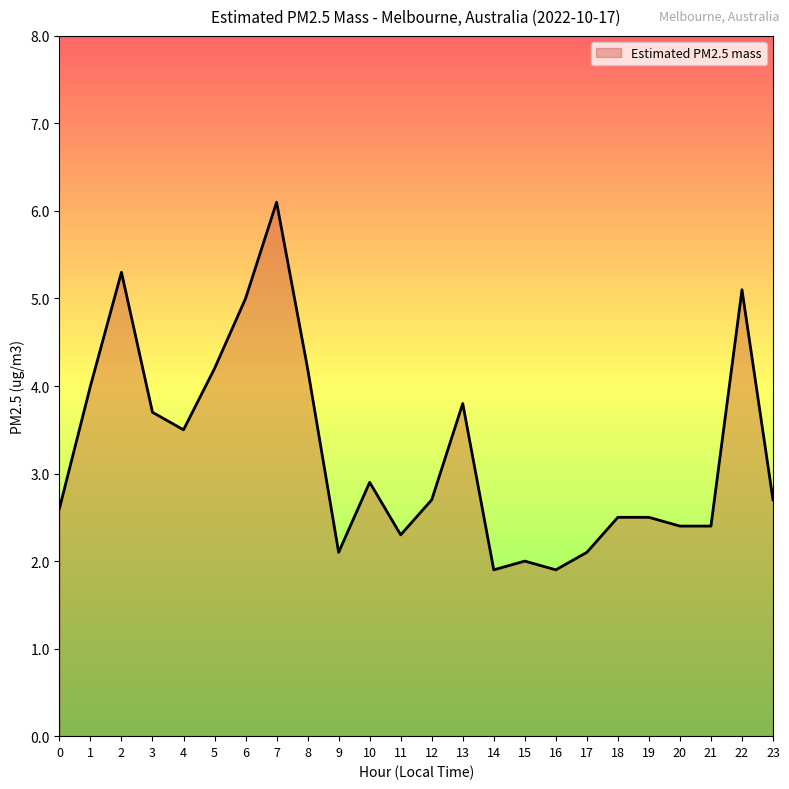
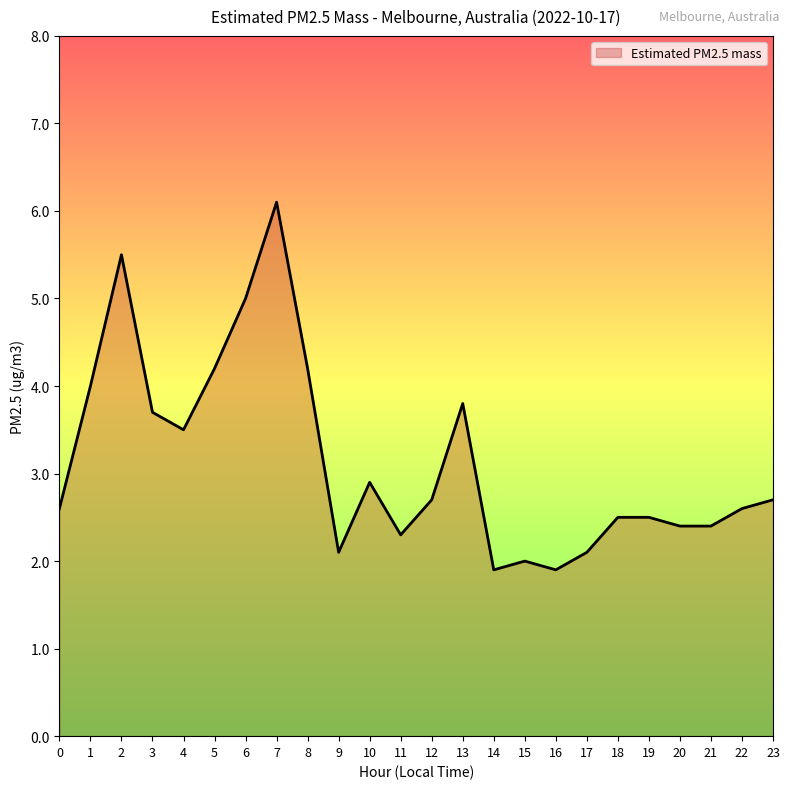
2: 5.3 -> 5.5
22: 5.1 -> 2.6
